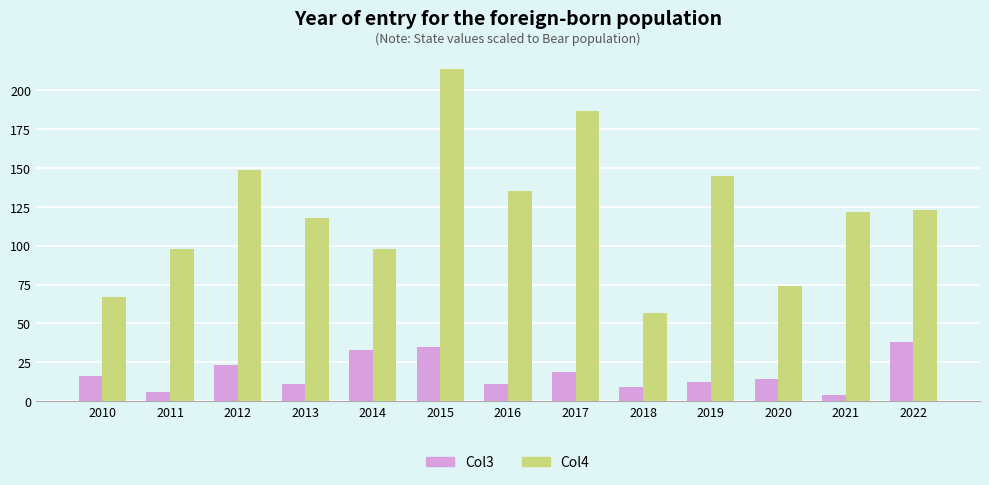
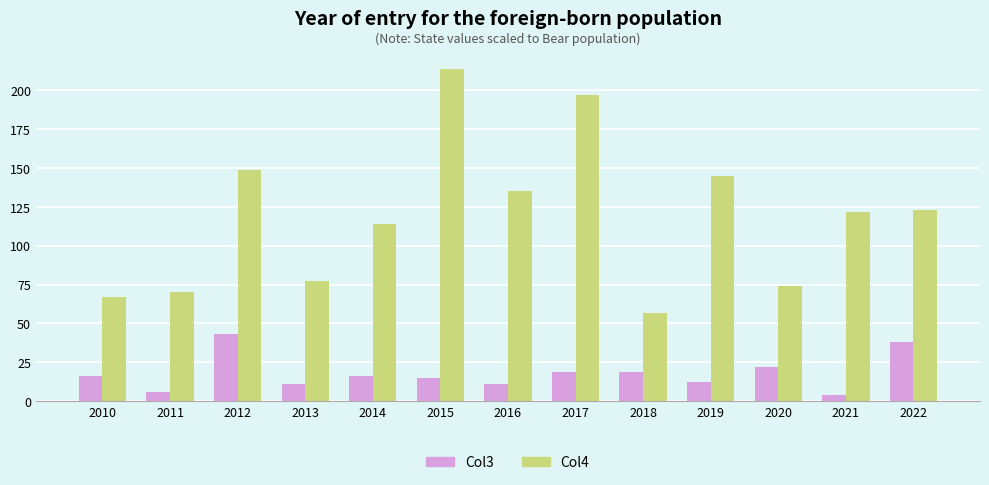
Col4, 2011: 98 -> 70
Col3, 2012: 23 -> 43
Col4, 2013: 118 -> 77
Col3, 2014: 33 -> 16
Col4, 2014: 98 -> 114
Col3, 2015: 35 -> 15
Col4, 2017: 187 -> 197
Col3, 2018: 9 -> 19
Col3, 2020: 14 -> 22
